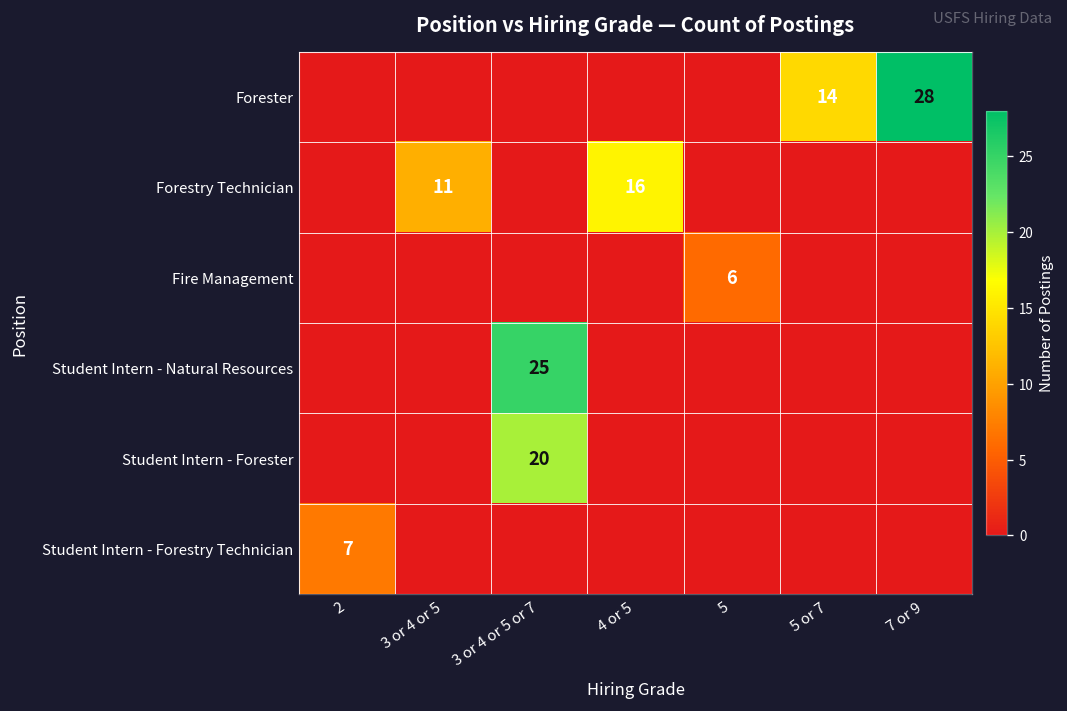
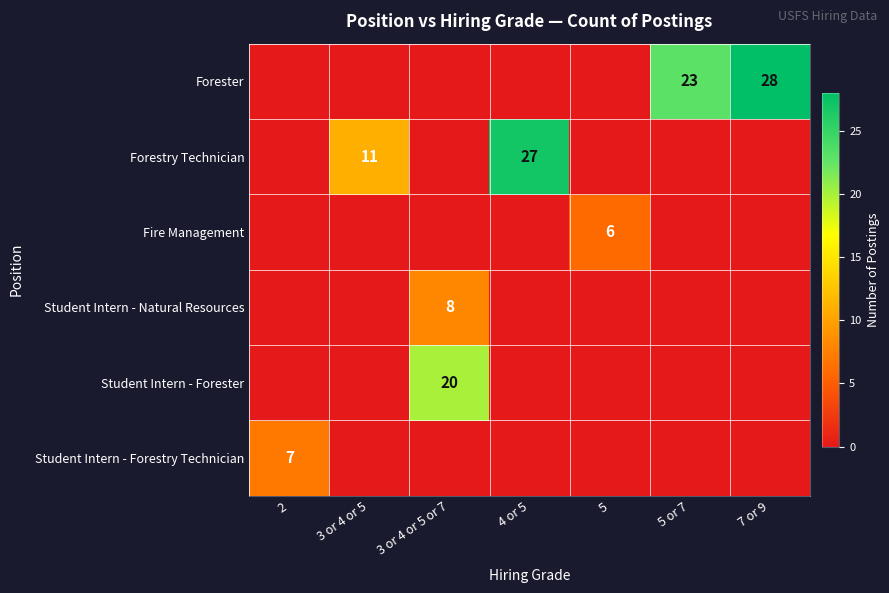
Forester, 5 or 7: 14 -> 23
Forestry Technician, 4 or 5: 16 -> 27
Student Intern - Natural Resources, 3 or 4 or 5 or 7: 25 -> 8
